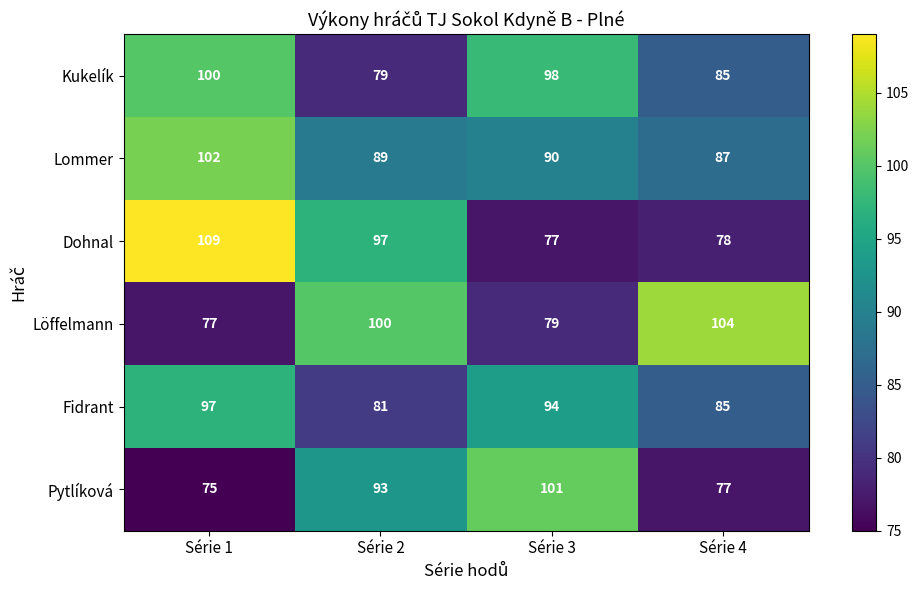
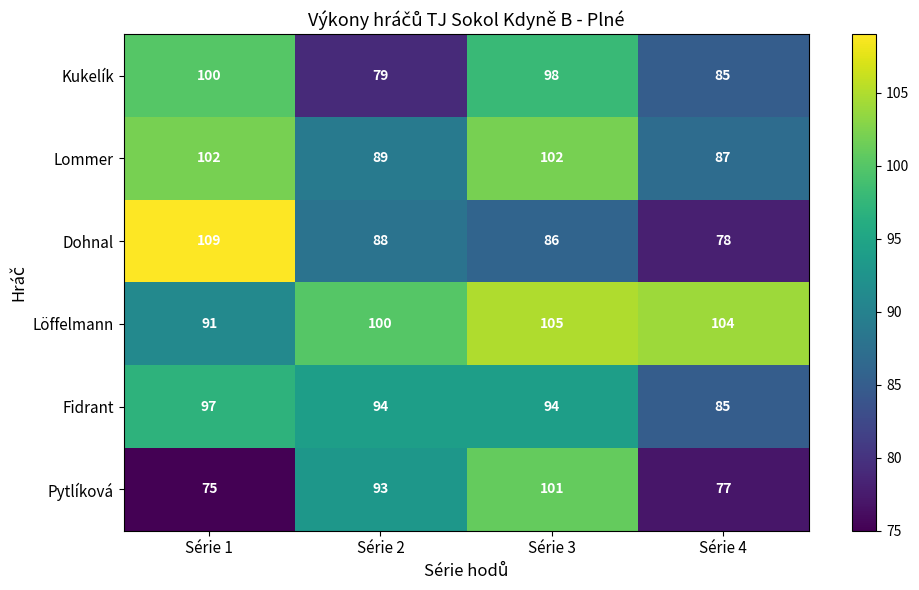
Lommer, Série 3: 90 -> 102
Dohnal, Série 2: 97 -> 88
Dohnal, Série 3: 77 -> 86
Löffelmann, Série 1: 77 -> 91
Löffelmann, Série 3: 79 -> 105
Fidrant, Série 2: 81 -> 94
